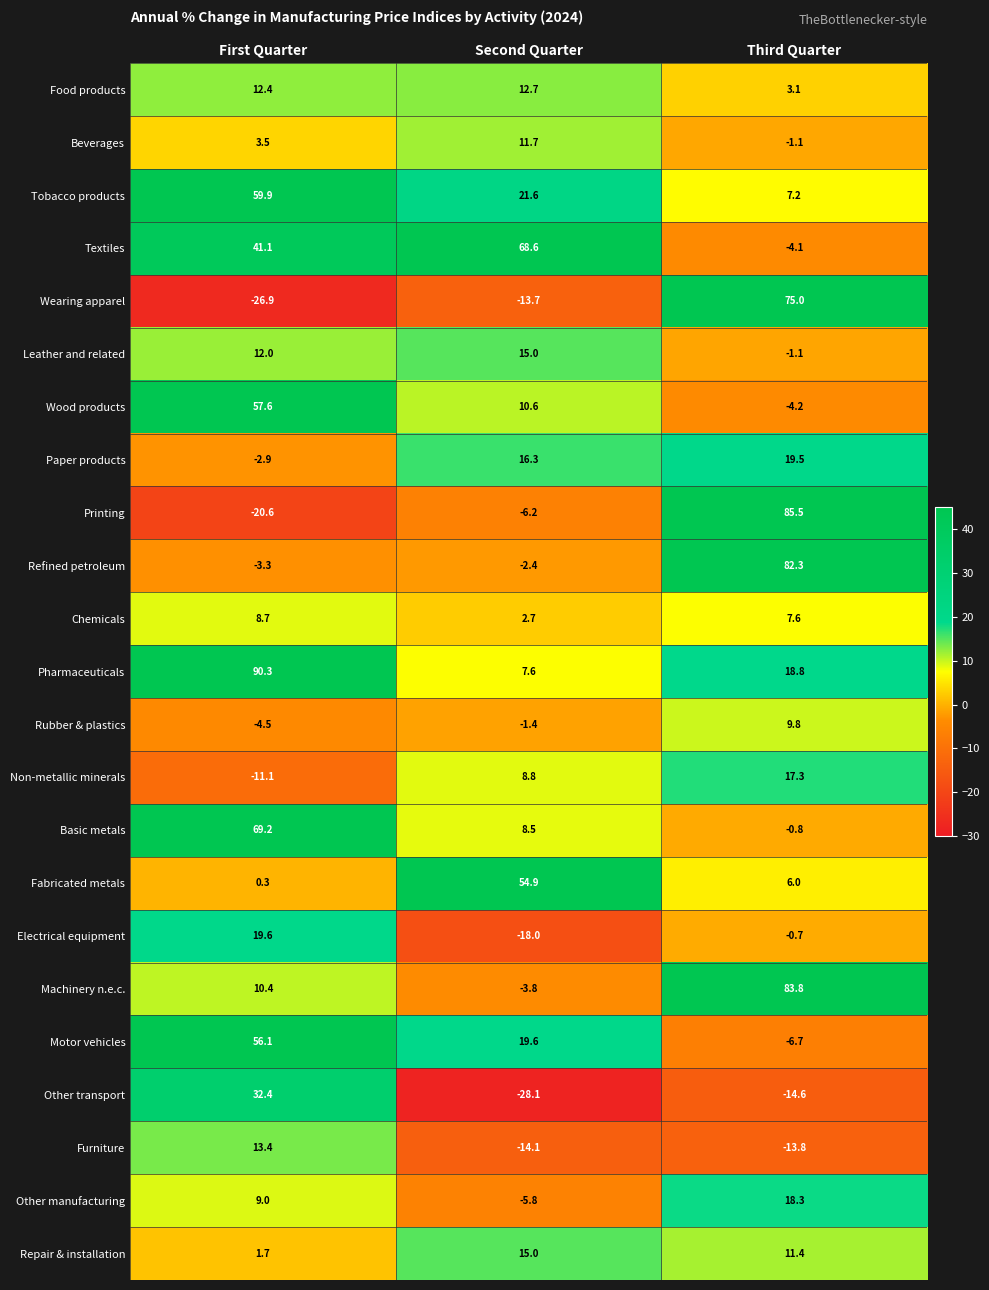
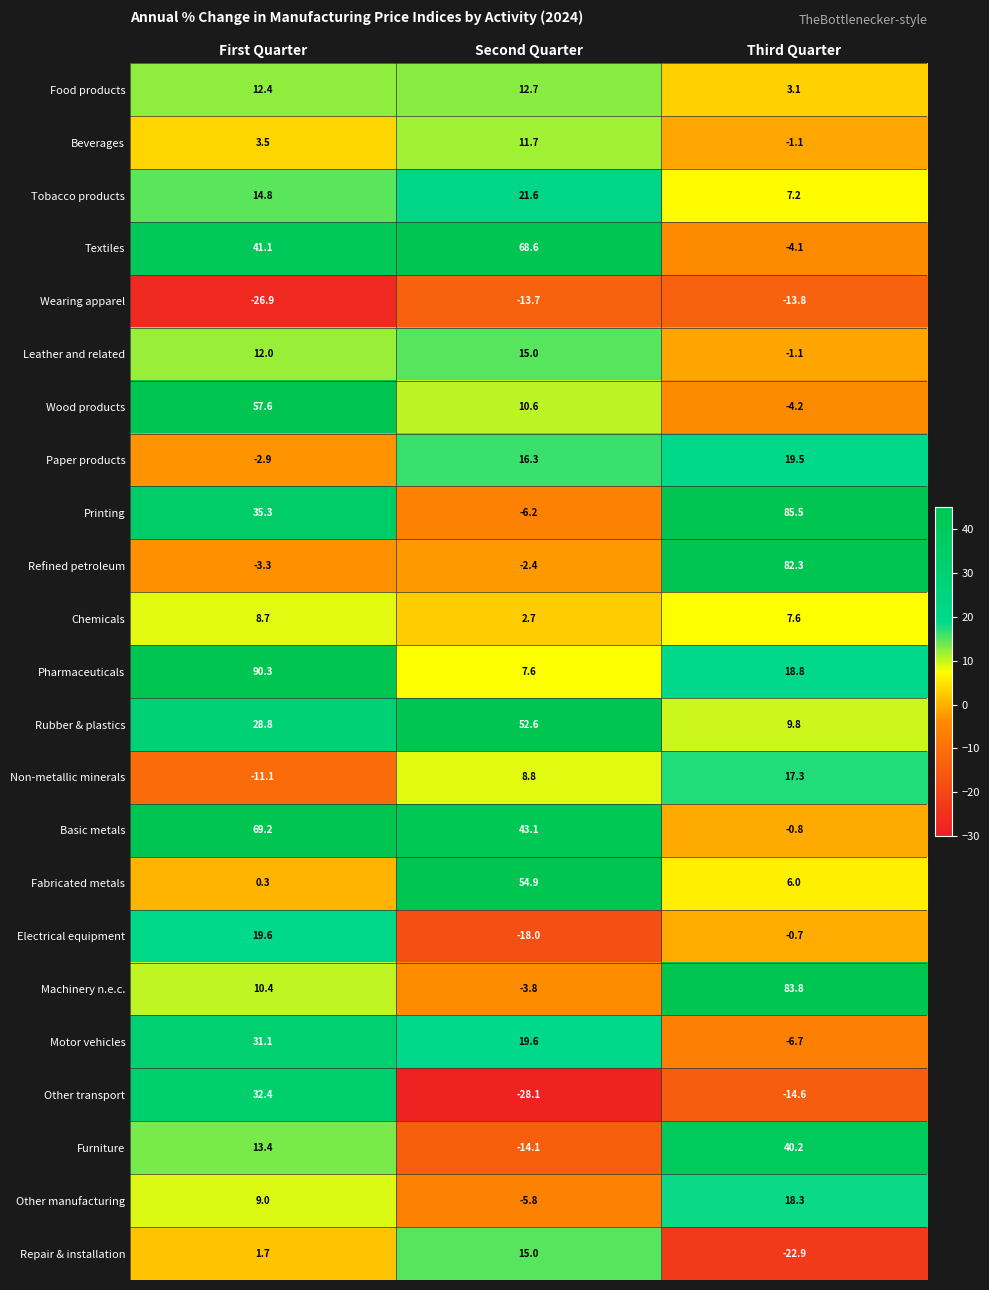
Tobacco products, First Quarter: 59.9 -> 14.8
Wearing apparel, Third Quarter: 75.0 -> -13.8
Printing, First Quarter: -20.6 -> 35.3
Rubber & plastics, First Quarter: -4.5 -> 28.8
Rubber & plastics, Second Quarter: -1.4 -> 52.6
Basic metals, Second Quarter: 8.5 -> 43.1
Motor vehicles, First Quarter: 56.1 -> 31.1
Furniture, Third Quarter: -13.8 -> 40.2
Repair & installation, Third Quarter: 11.4 -> -22.9
